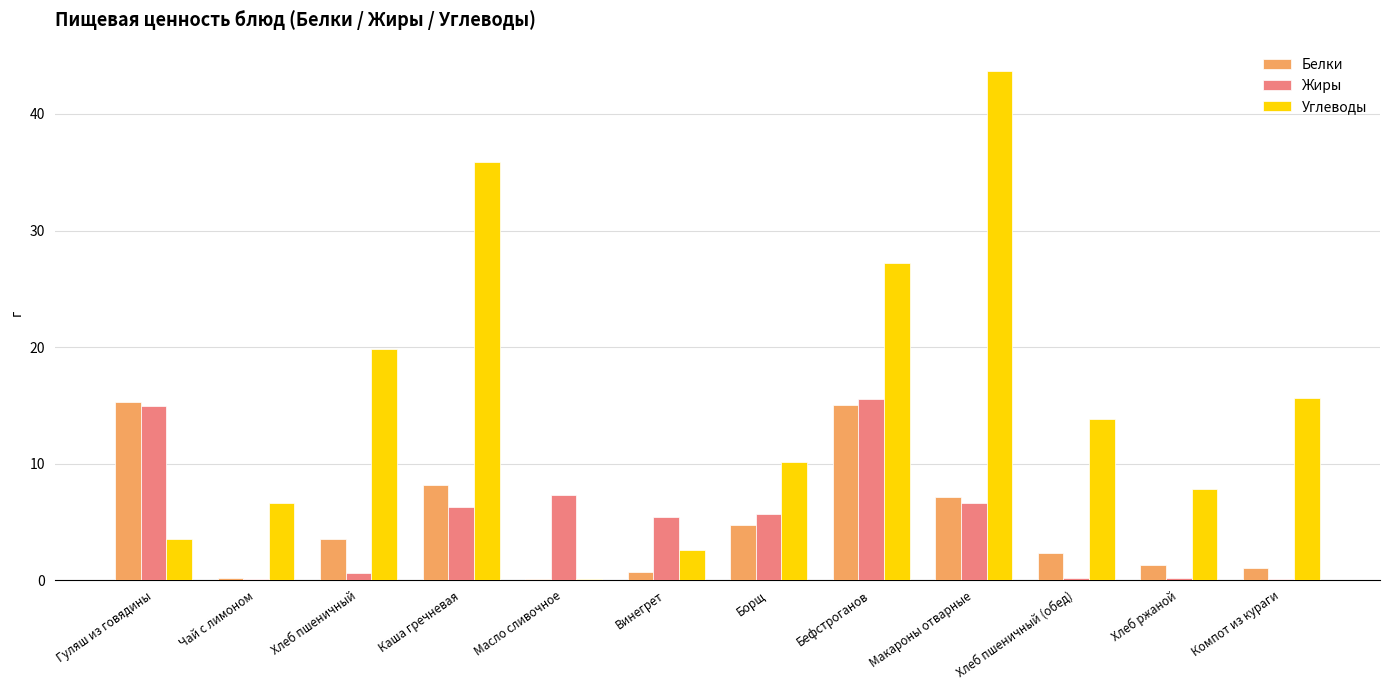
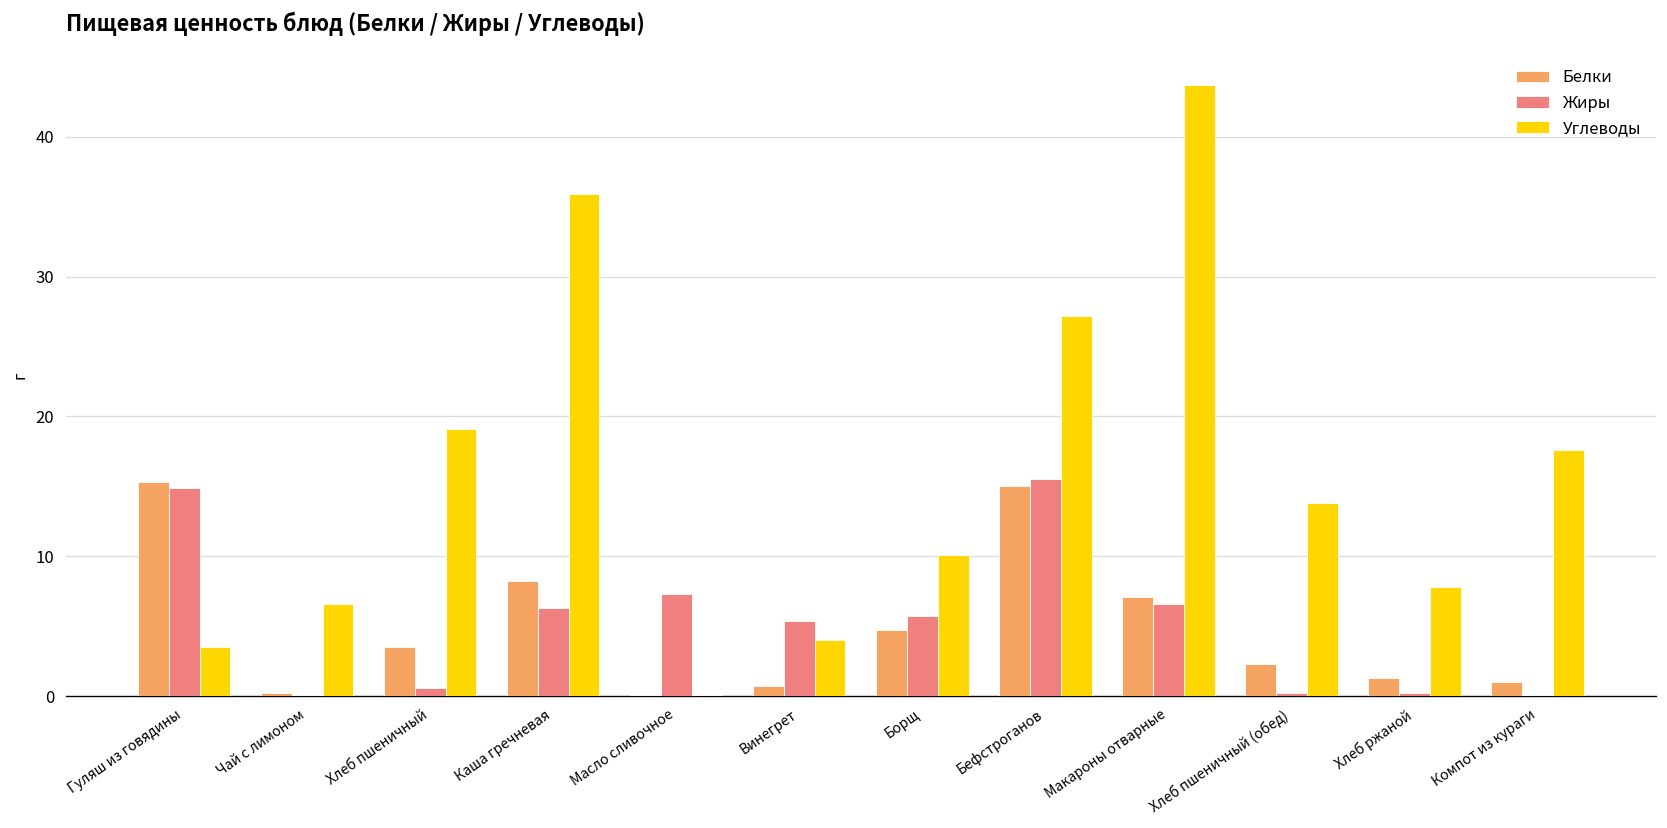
Углеводы, Хлеб пшеничный: 19.8 -> 19.1
Углеводы, Винегрет: 2.6 -> 4.0
Углеводы, Компот из кураги: 15.6 -> 17.6
